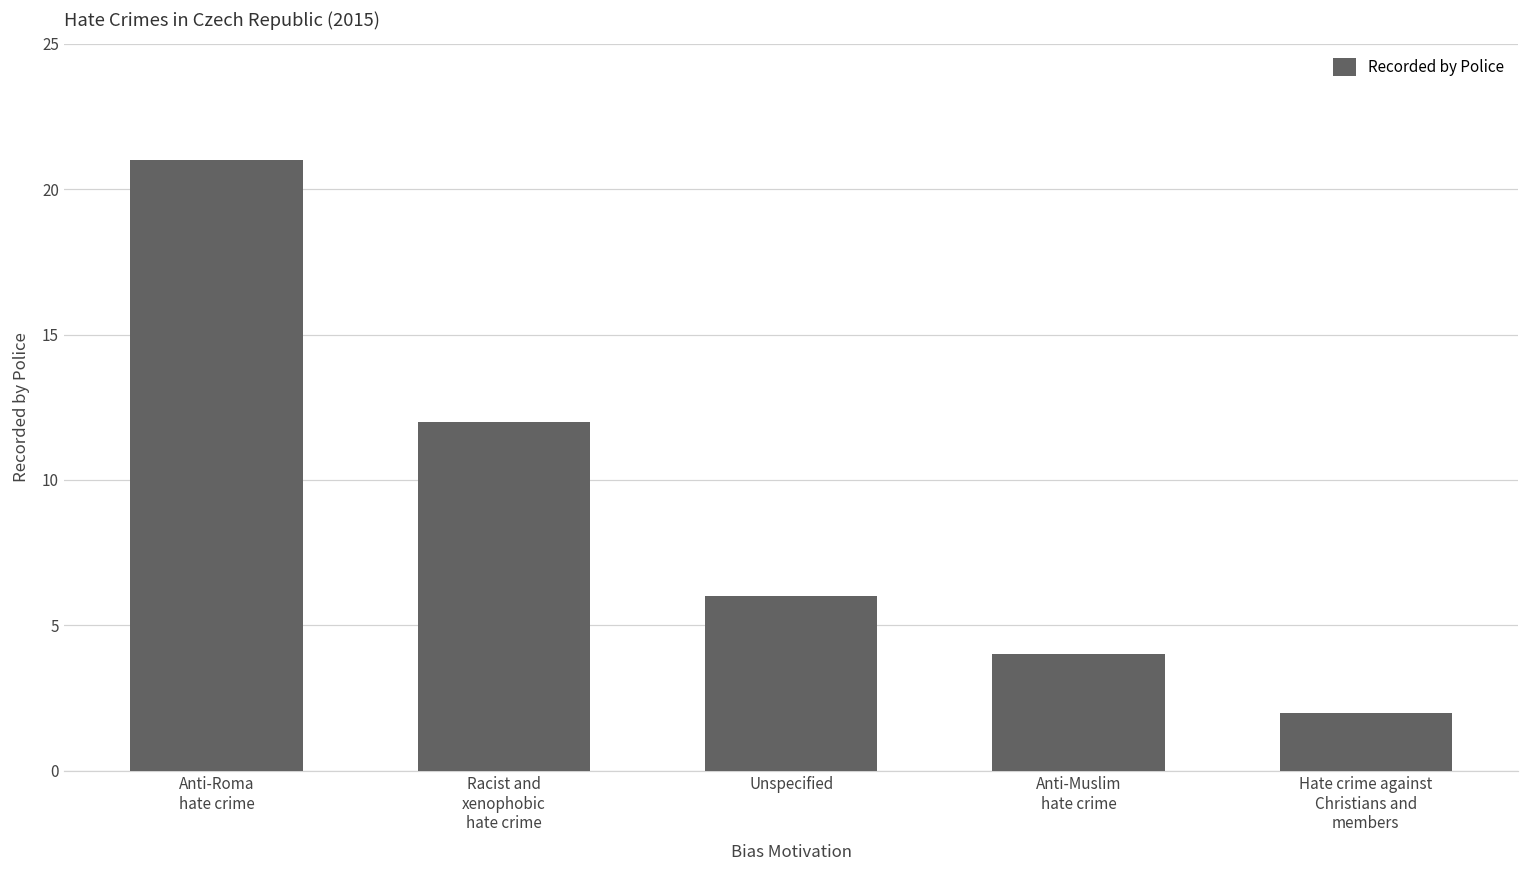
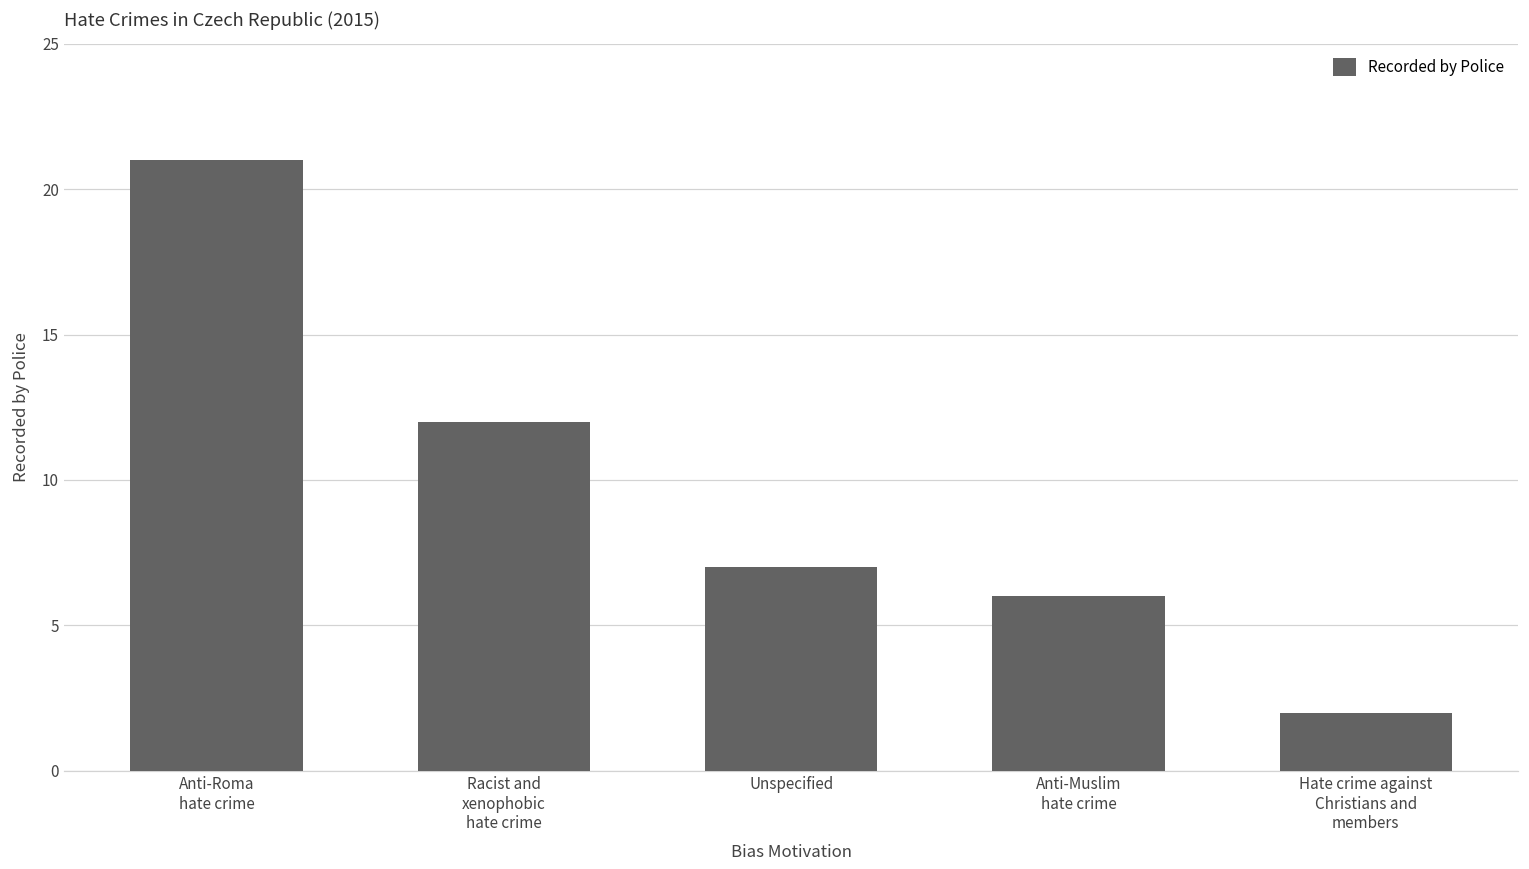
Unspecified: 6 -> 7
Anti-Muslim hate crime: 4 -> 6
